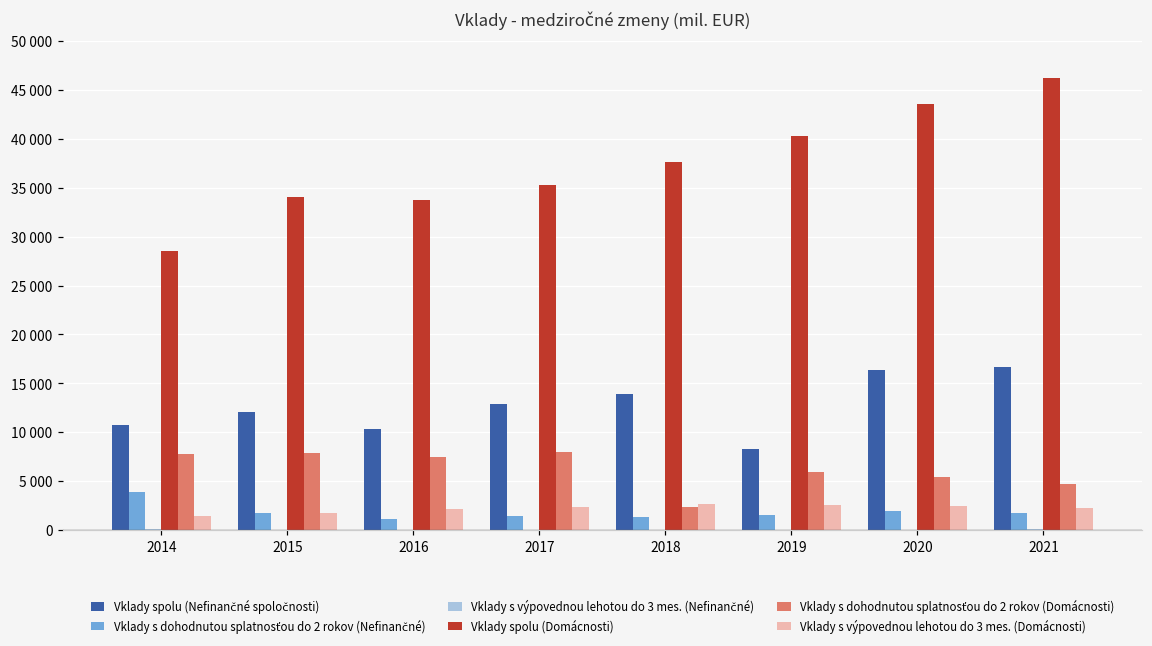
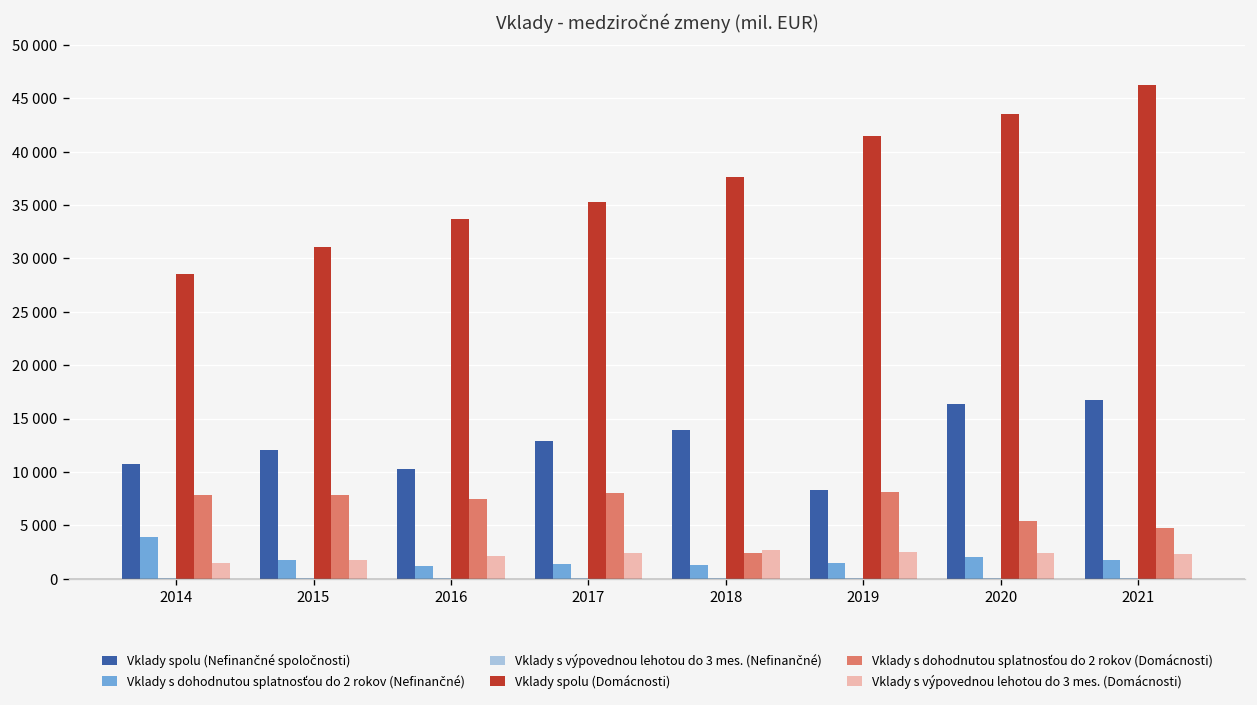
Vklady spolu (Domácnosti), 2015: 34000 -> 31000
Vklady spolu (Domácnosti), 2019: 40000 -> 42000
Vklady s dohodnutou splatnosťou do 2 rokov (Domácnosti), 2019: 6000 -> 8000
